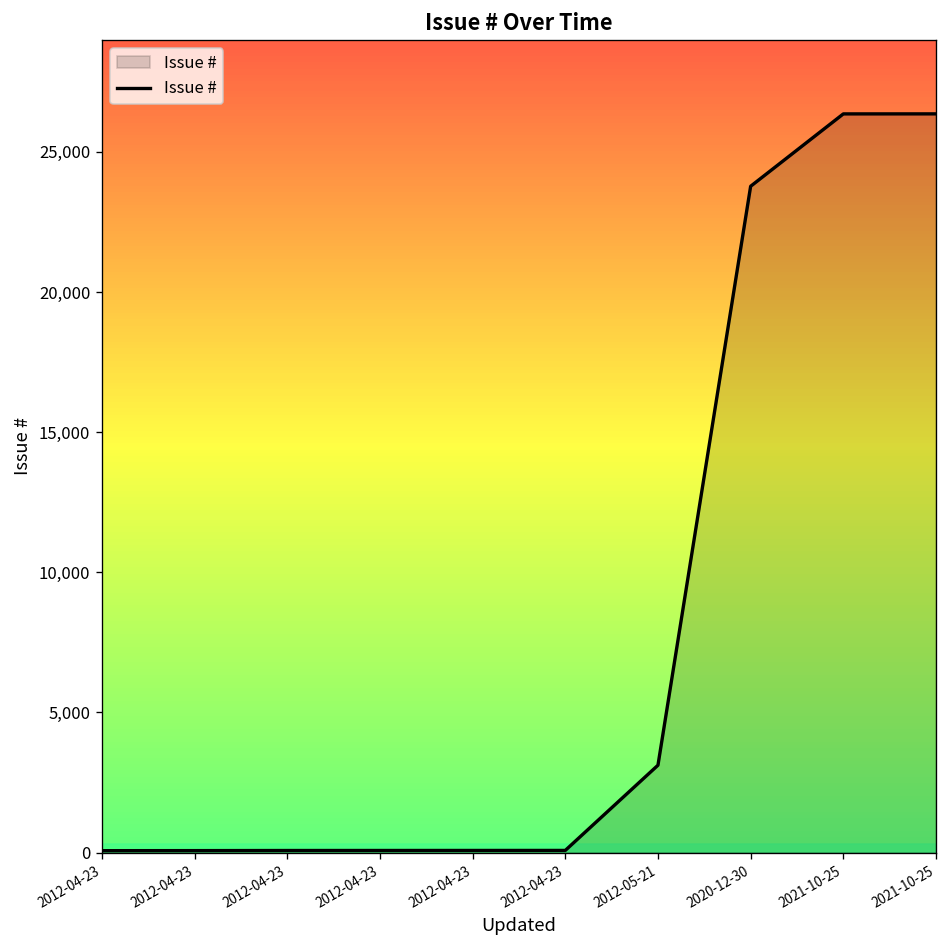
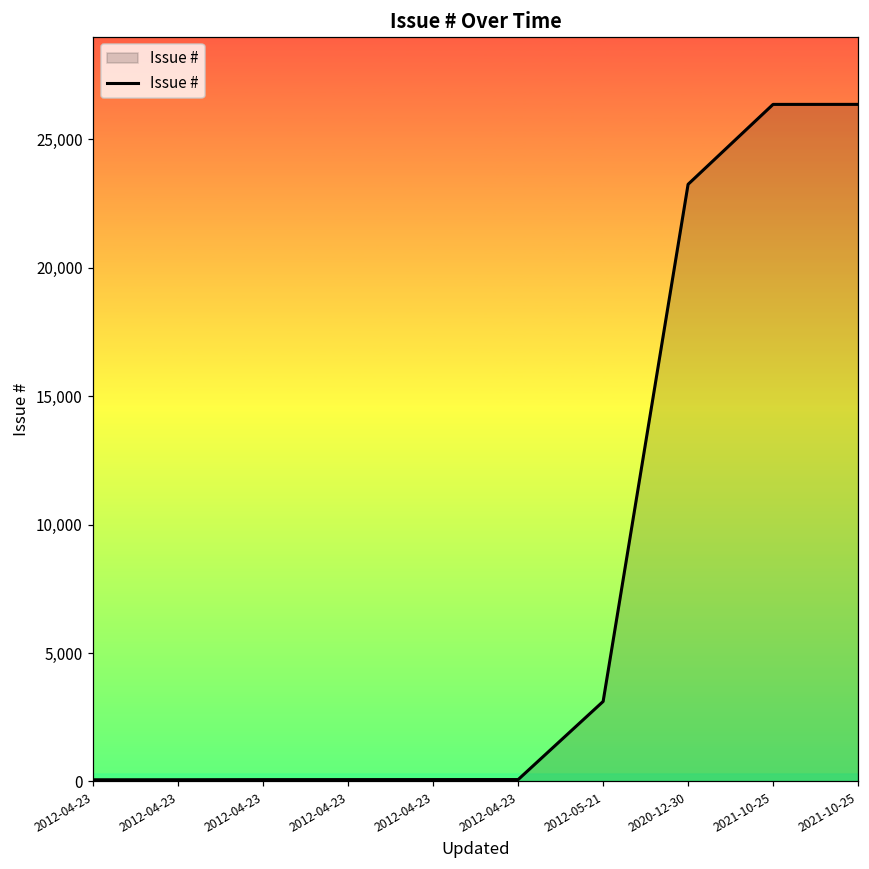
2020-12-30: 23,800 -> 23,200
